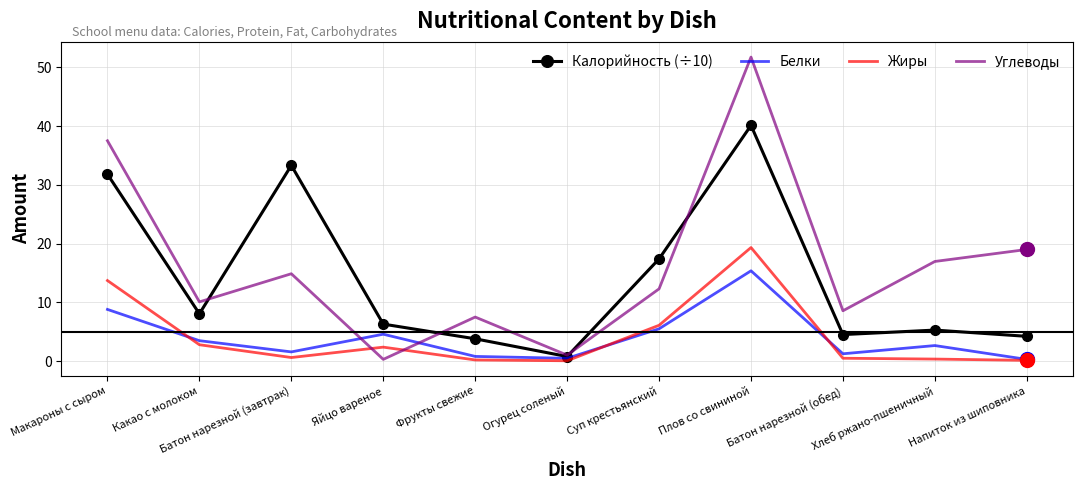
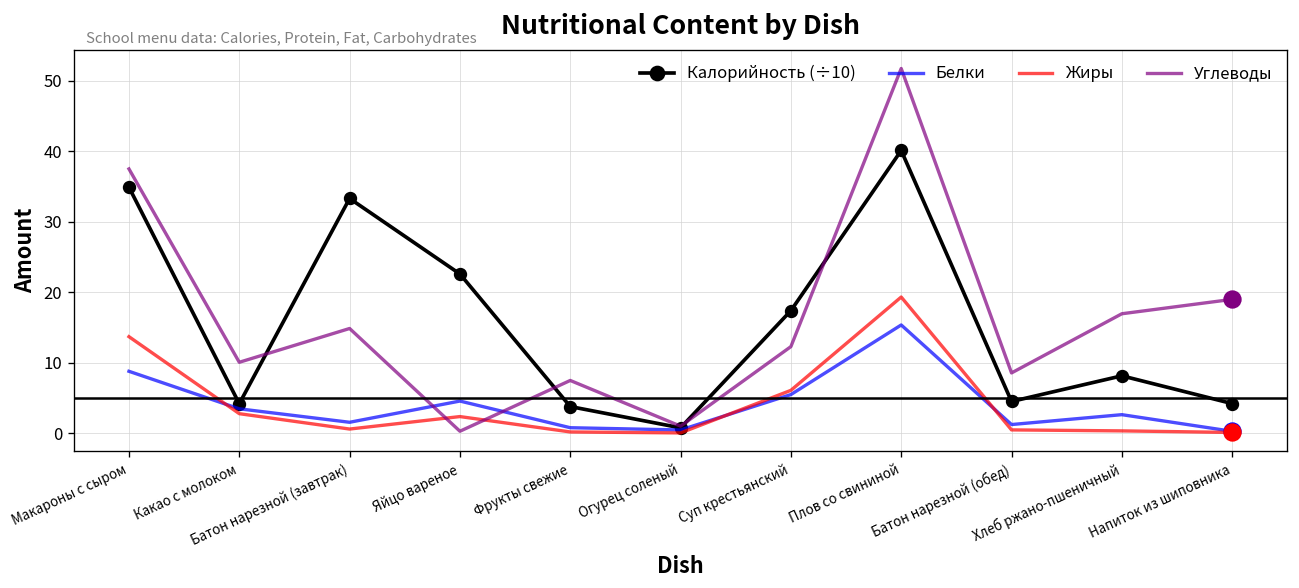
Калорийность (÷10), Макароны с сыром: 32 -> 35
Калорийность (÷10), Какао с молоком: 8 -> 4
Калорийность (÷10), Яйцо вареное: 6 -> 23
Калорийность (÷10), Хлеб ржано-пшеничный: 5 -> 8
